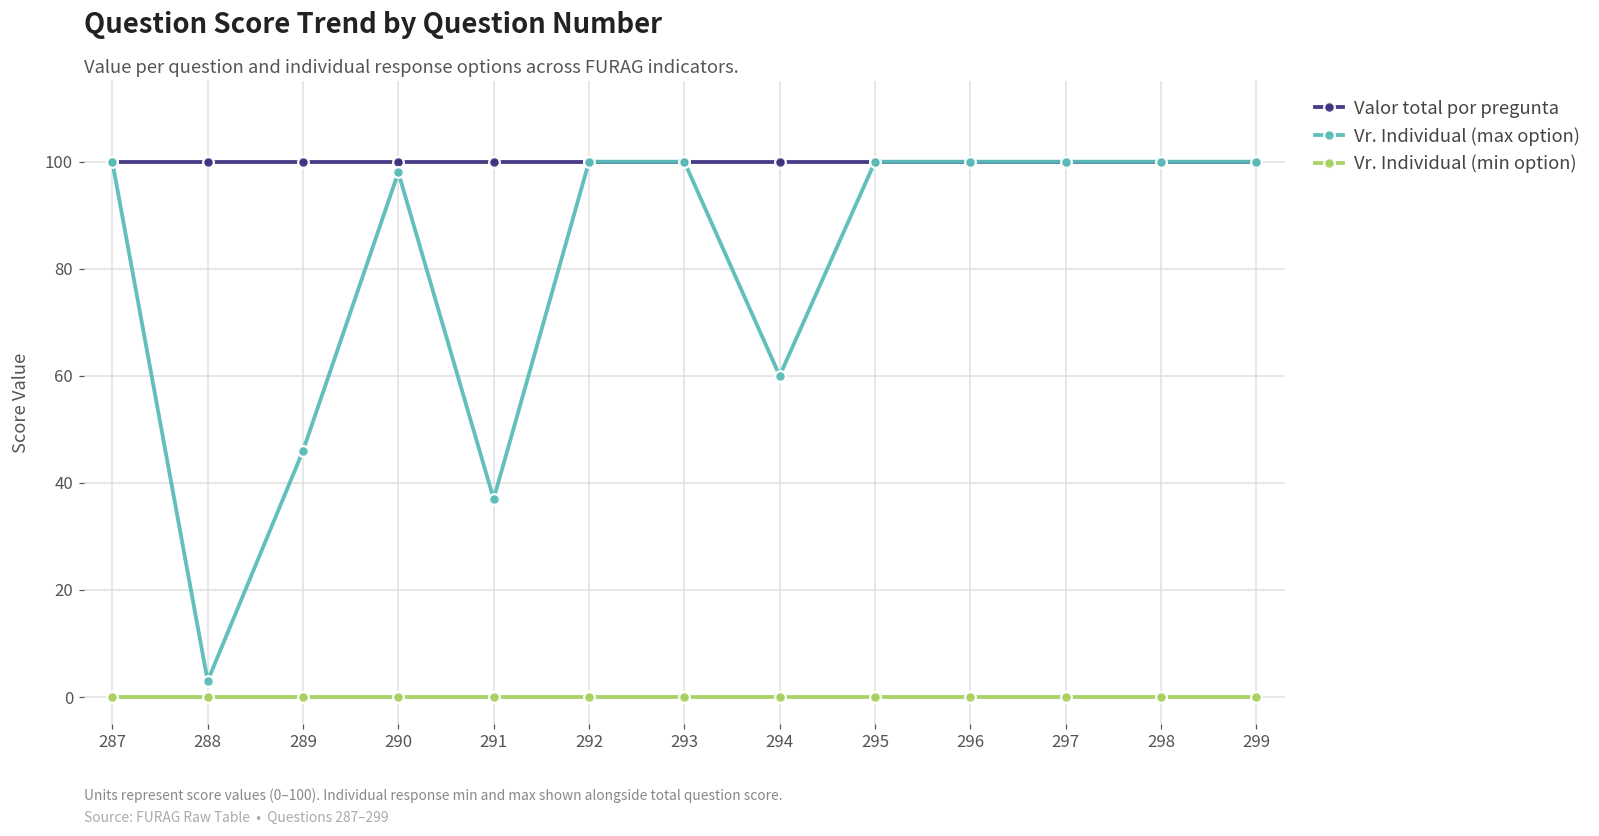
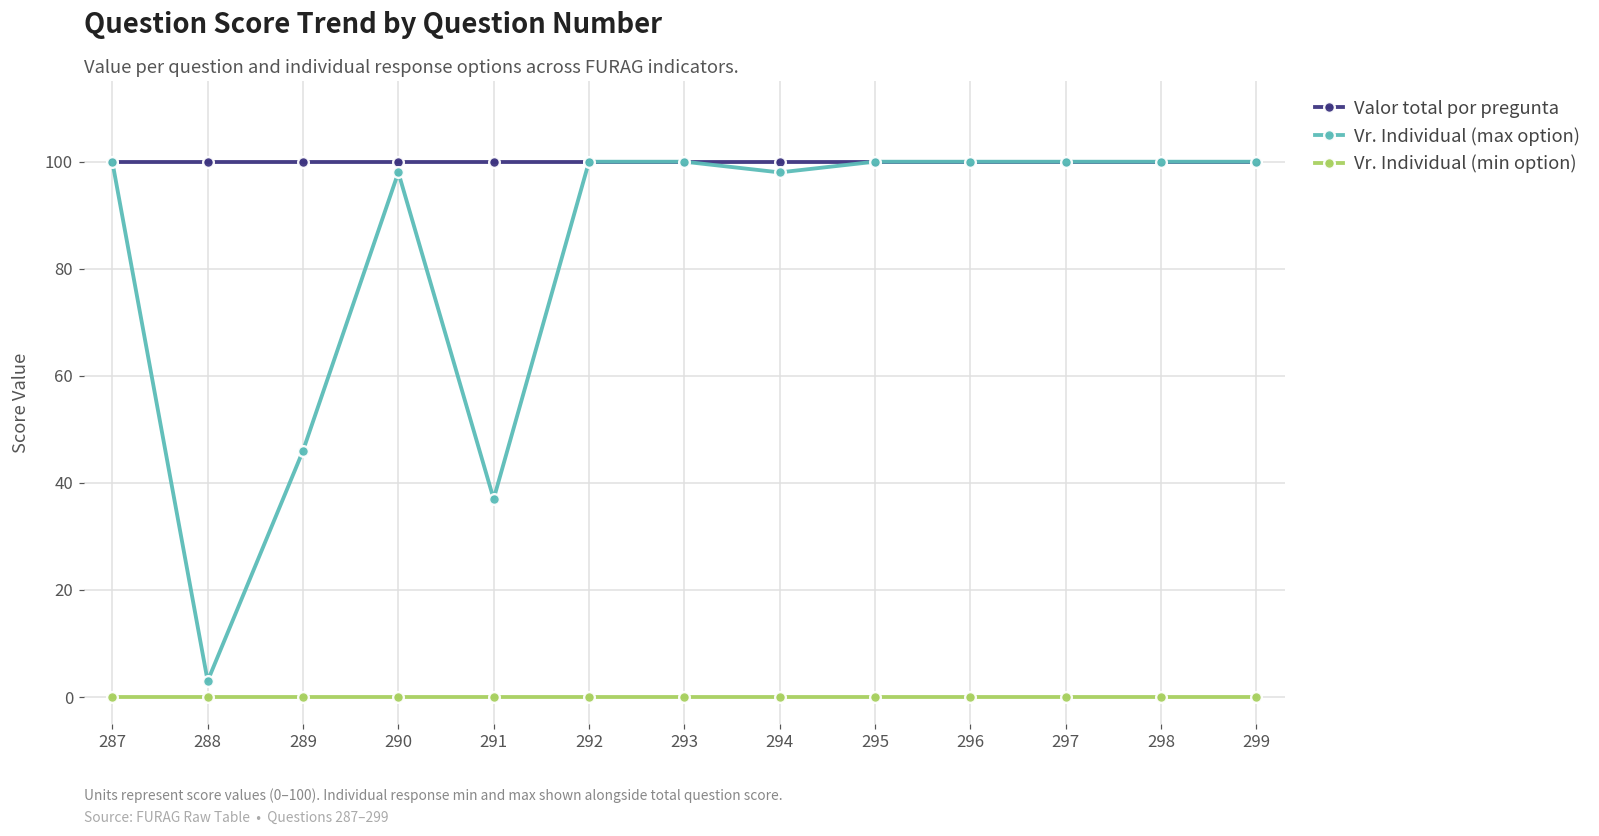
Vr. Individual (max option), 294: 60 -> 98
